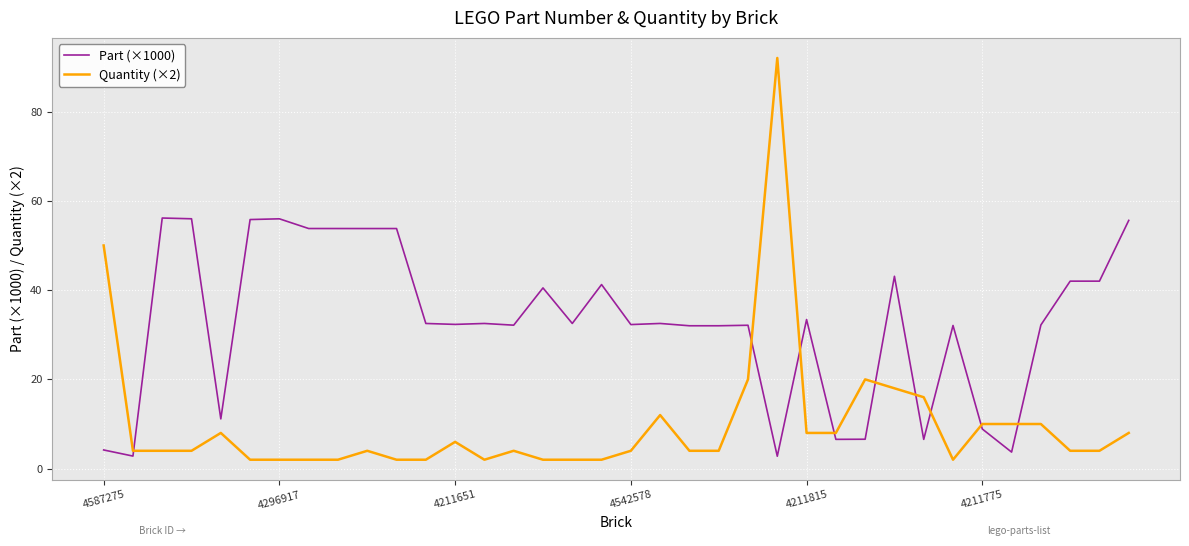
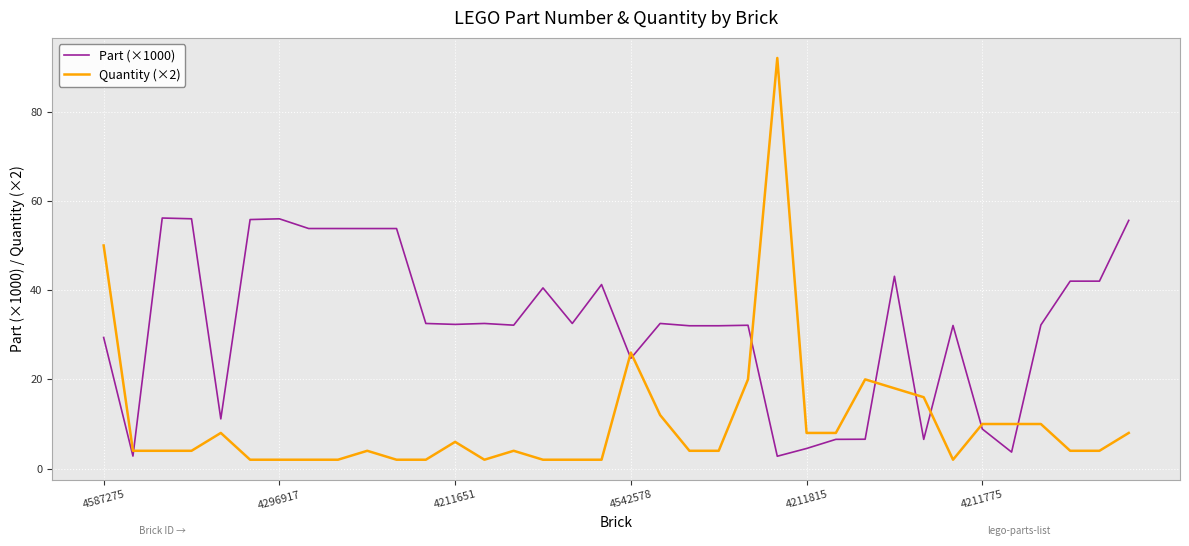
Part (×1000), 4587275: 4 -> 29
Part (×1000), 4542578: 32 -> 25
Quantity (×2), 4542578: 4 -> 26
Part (×1000), 4211815: 33 -> 5
